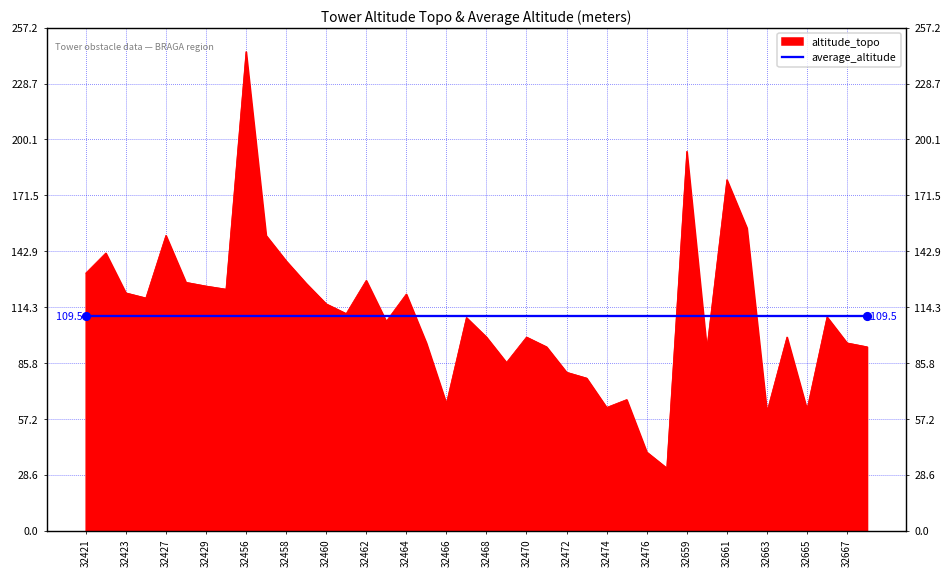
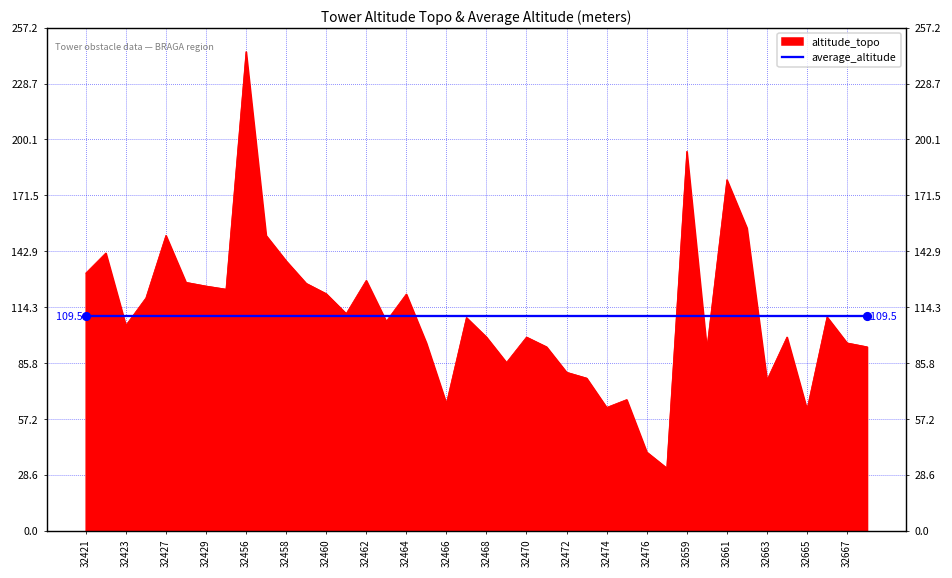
altitude_topo, 32423: 122 -> 105
altitude_topo, 32460: 116 -> 121
altitude_topo, 32663: 61 -> 77
